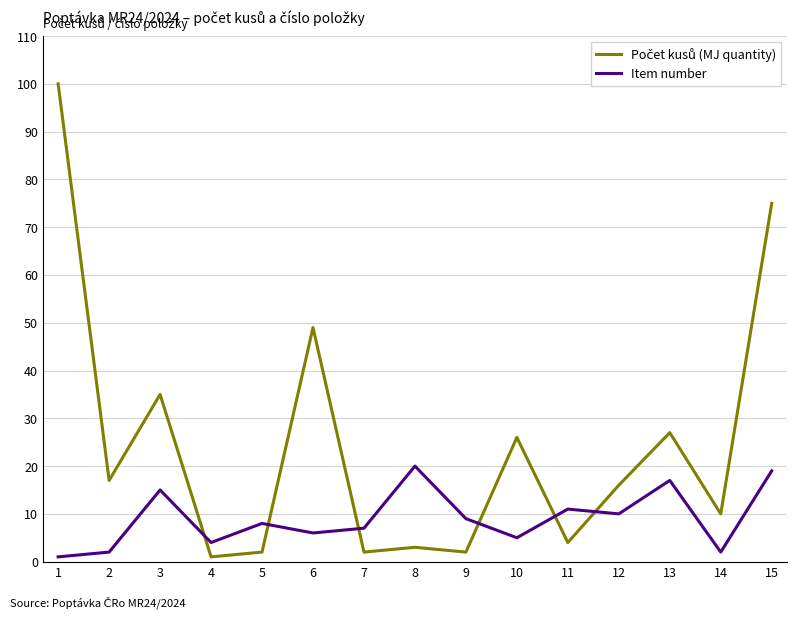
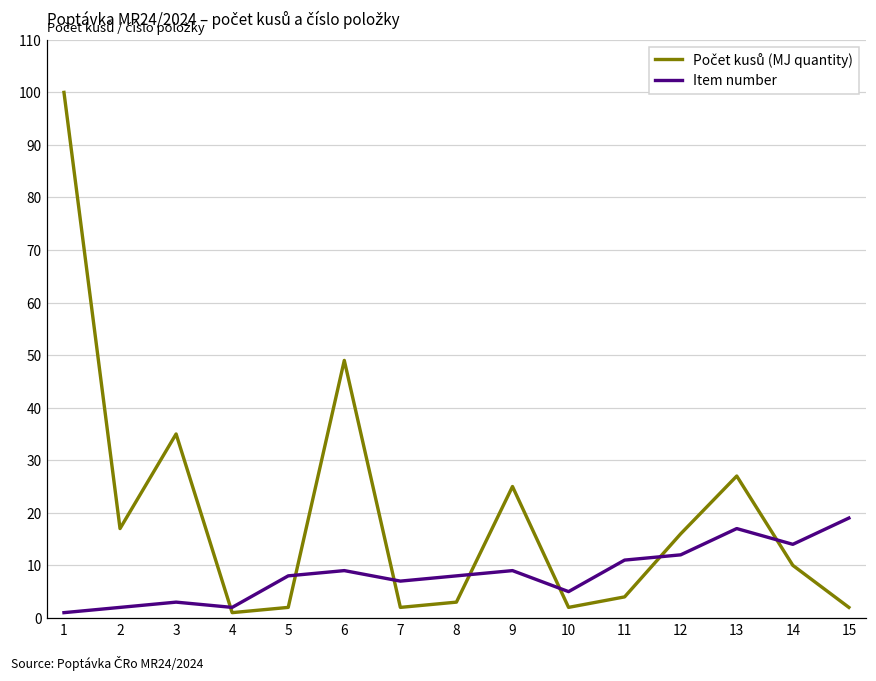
Item number, 3: 15 -> 3
Item number, 4: 4 -> 2
Item number, 6: 6 -> 9
Item number, 8: 20 -> 8
Počet kusů (MJ quantity), 9: 2 -> 25
Počet kusů (MJ quantity), 10: 26 -> 2
Item number, 12: 10 -> 12
Item number, 14: 2 -> 14
Počet kusů (MJ quantity), 15: 75 -> 2
